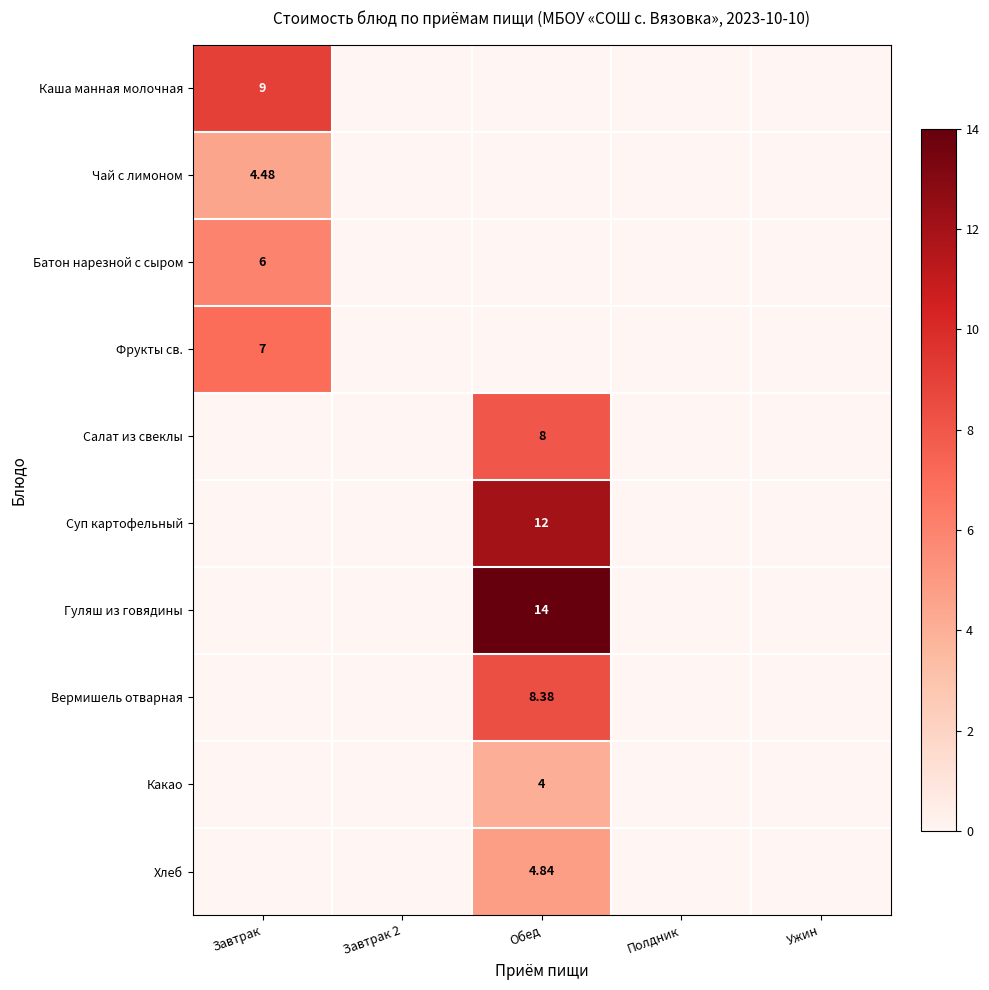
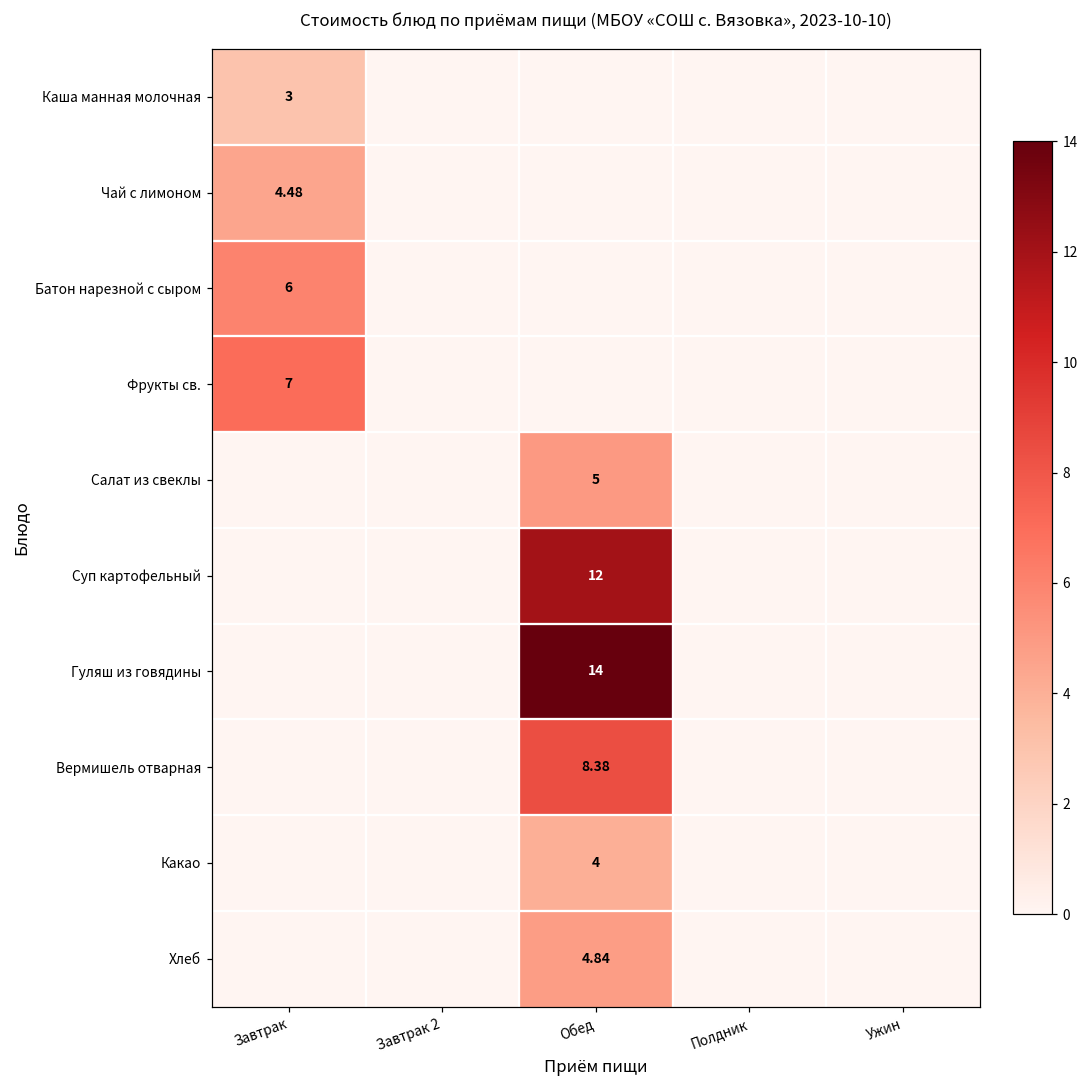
Каша манная молочная, Завтрак: 9 -> 3
Салат из свеклы, Обед: 8 -> 5
